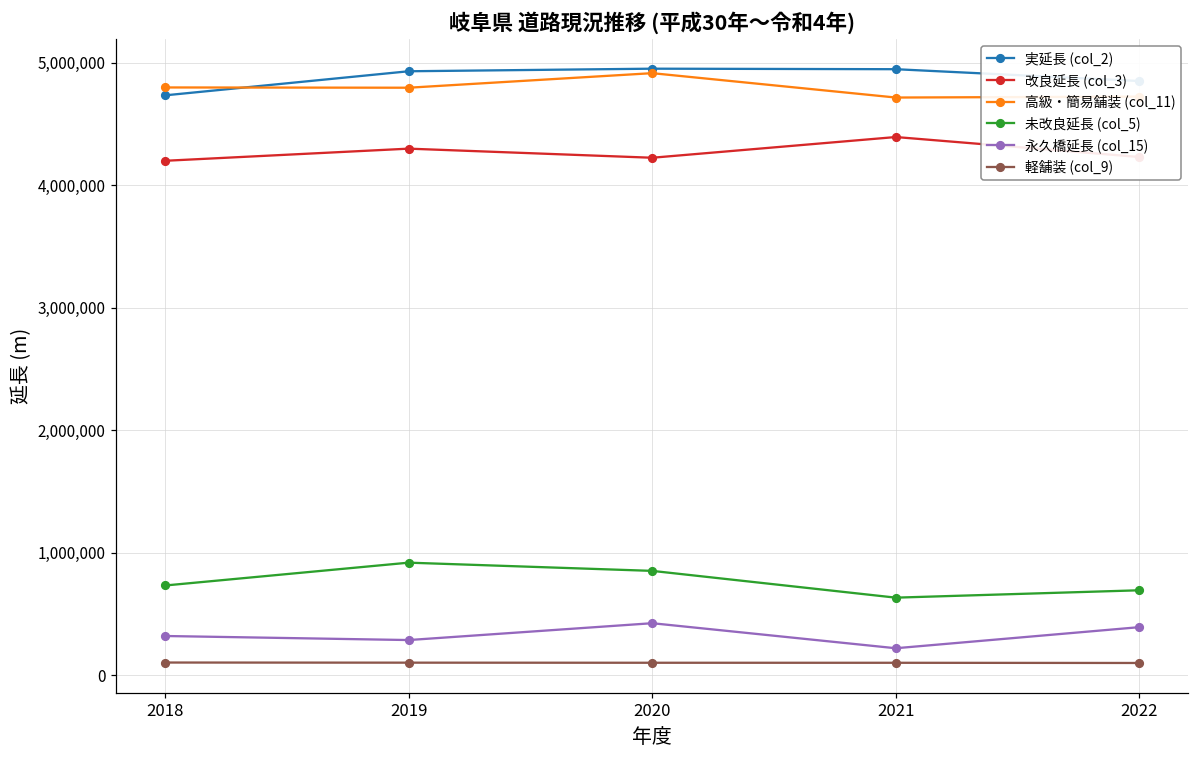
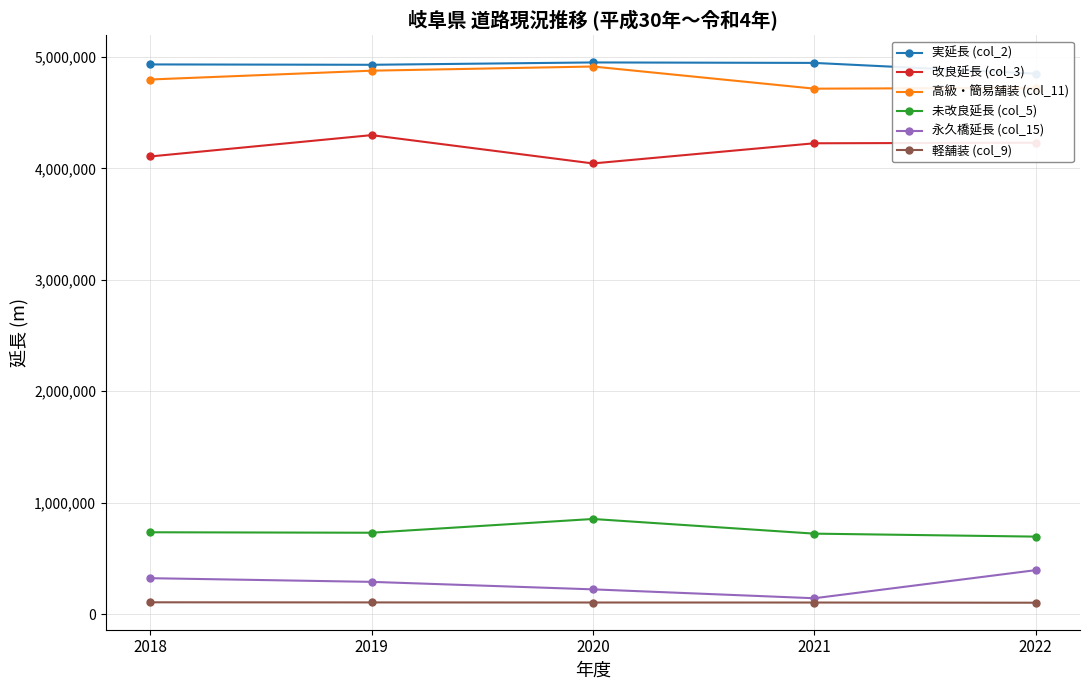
実延長 (col_2), 2018: 4,730,000 -> 4,930,000
改良延長 (col_3), 2018: 4,200,000 -> 4,110,000
高級・簡易舗装 (col_11), 2019: 4,800,000 -> 4,880,000
未改良延長 (col_5), 2019: 920,000 -> 730,000
改良延長 (col_3), 2020: 4,220,000 -> 4,040,000
永久橋延長 (col_15), 2020: 430,000 -> 220,000
改良延長 (col_3), 2021: 4,390,000 -> 4,230,000
未改良延長 (col_5), 2021: 630,000 -> 720,000
永久橋延長 (col_15), 2021: 220,000 -> 140,000
